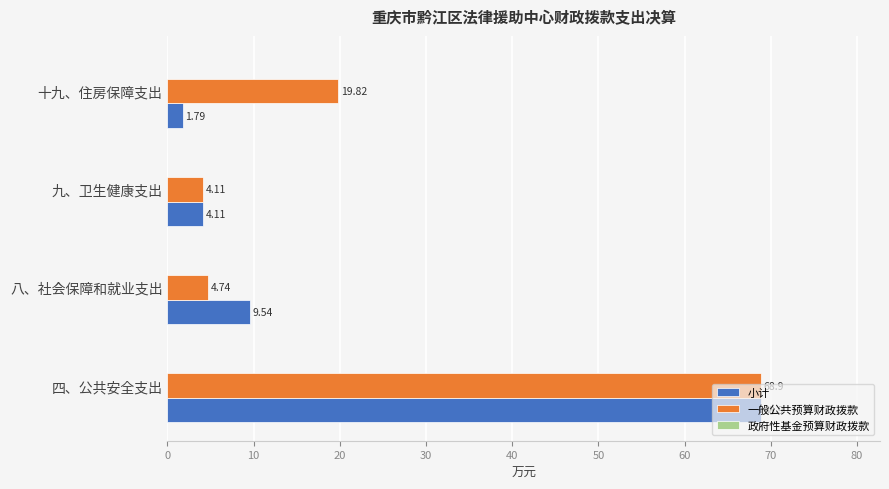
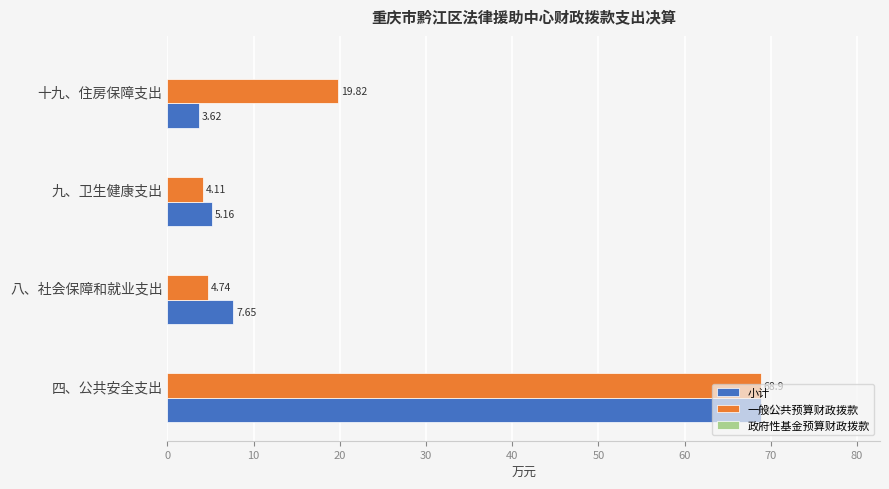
小计, 十九、住房保障支出: 1.79 -> 3.62
小计, 九、卫生健康支出: 4.11 -> 5.16
小计, 八、社会保障和就业支出: 9.54 -> 7.65
